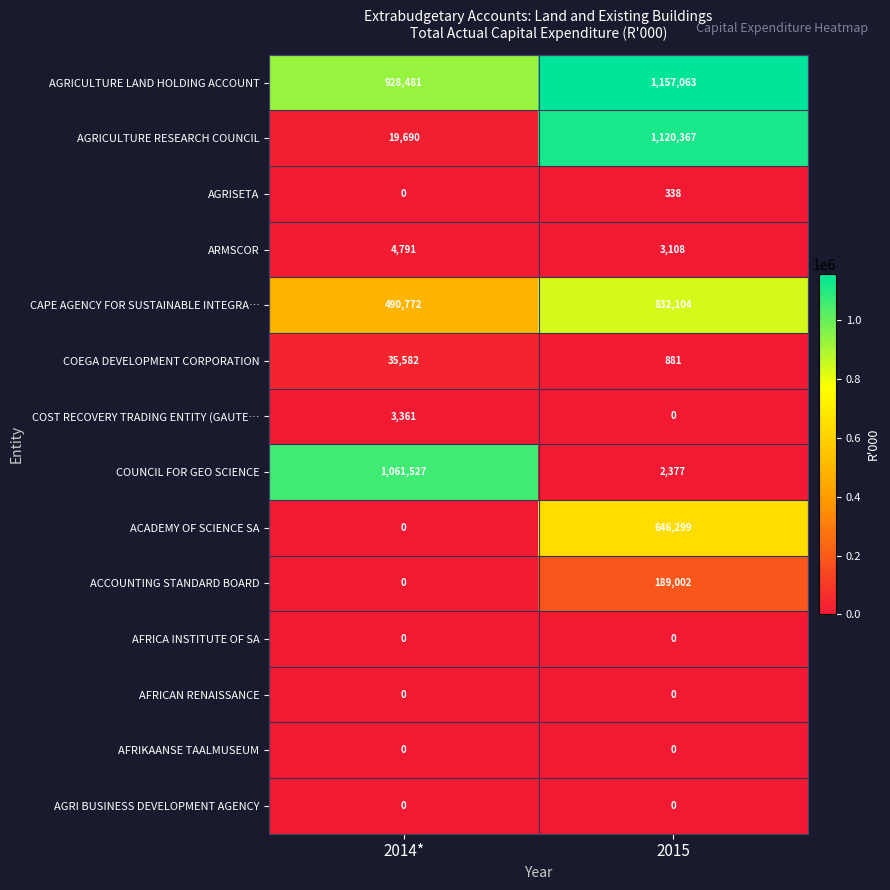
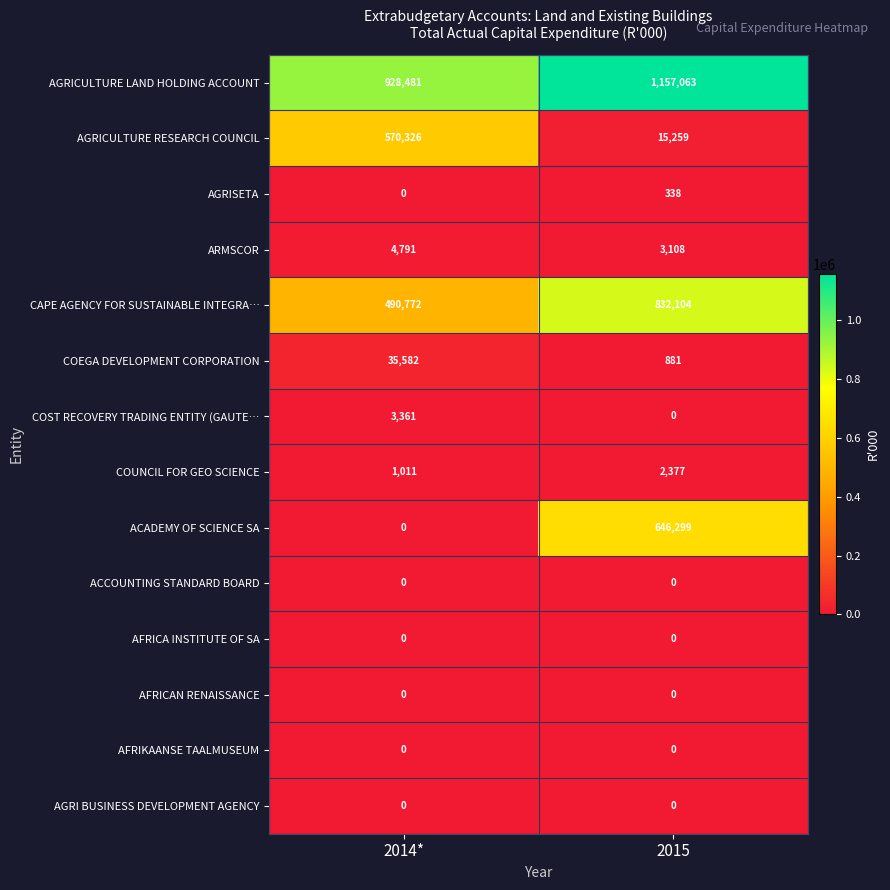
AGRICULTURE RESEARCH COUNCIL, 2014*: 19,690 -> 570,326
AGRICULTURE RESEARCH COUNCIL, 2015: 1,120,367 -> 15,259
COUNCIL FOR GEO SCIENCE, 2014*: 1,061,527 -> 1,011
ACCOUNTING STANDARD BOARD, 2015: 189,002 -> 0
